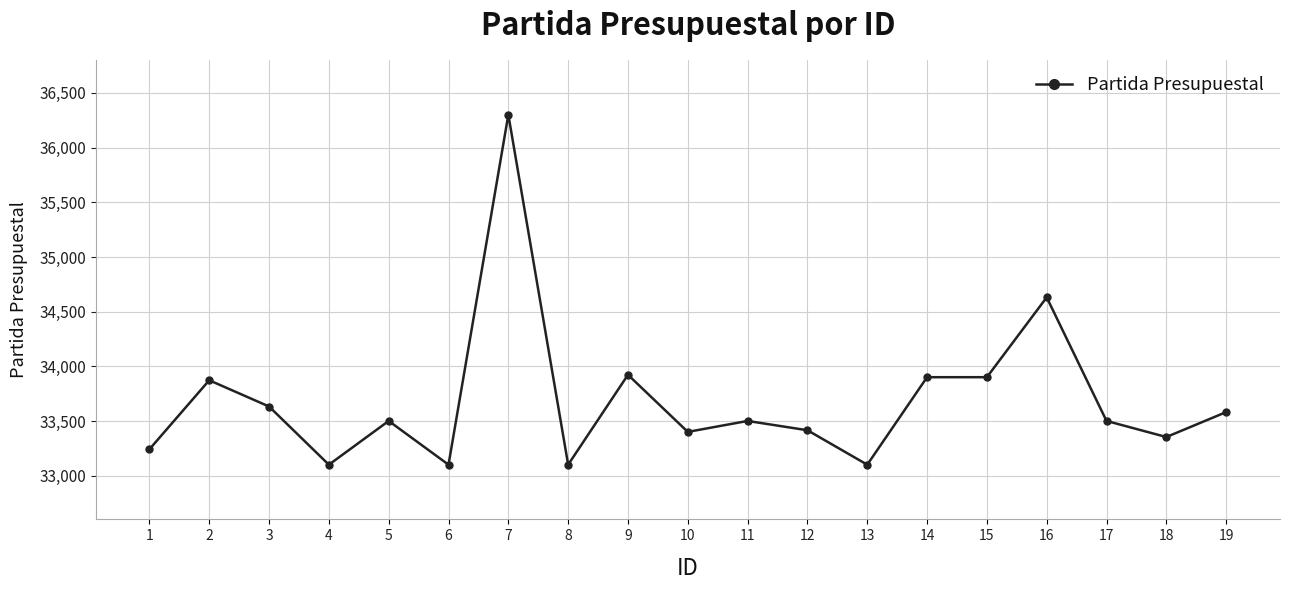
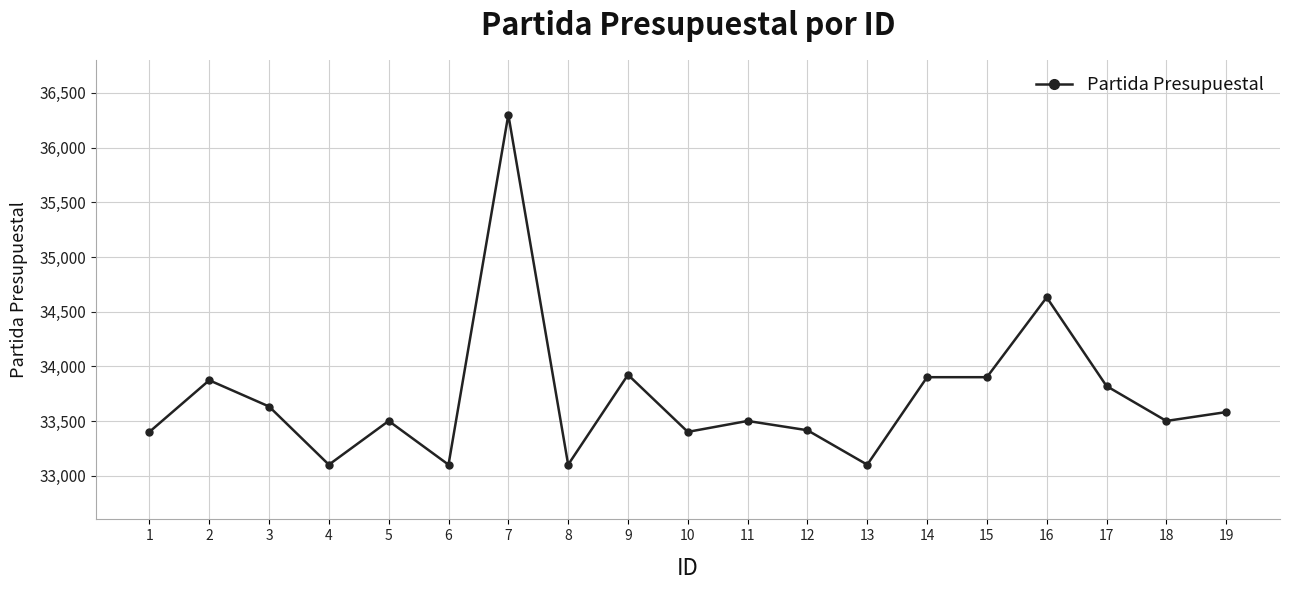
1: 33,240 -> 33,400
17: 33,500 -> 33,820
18: 33,350 -> 33,500
